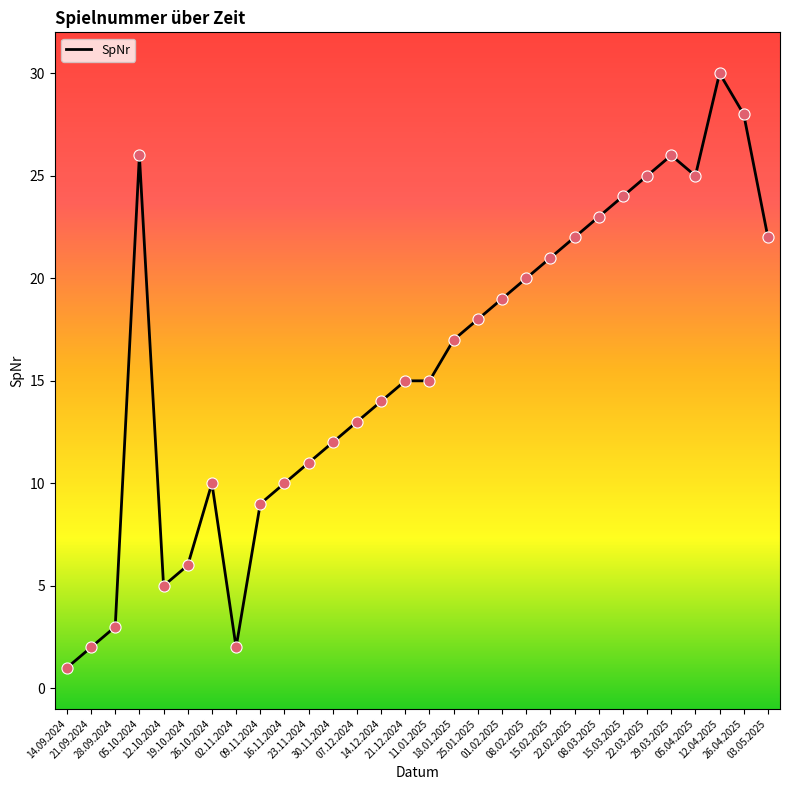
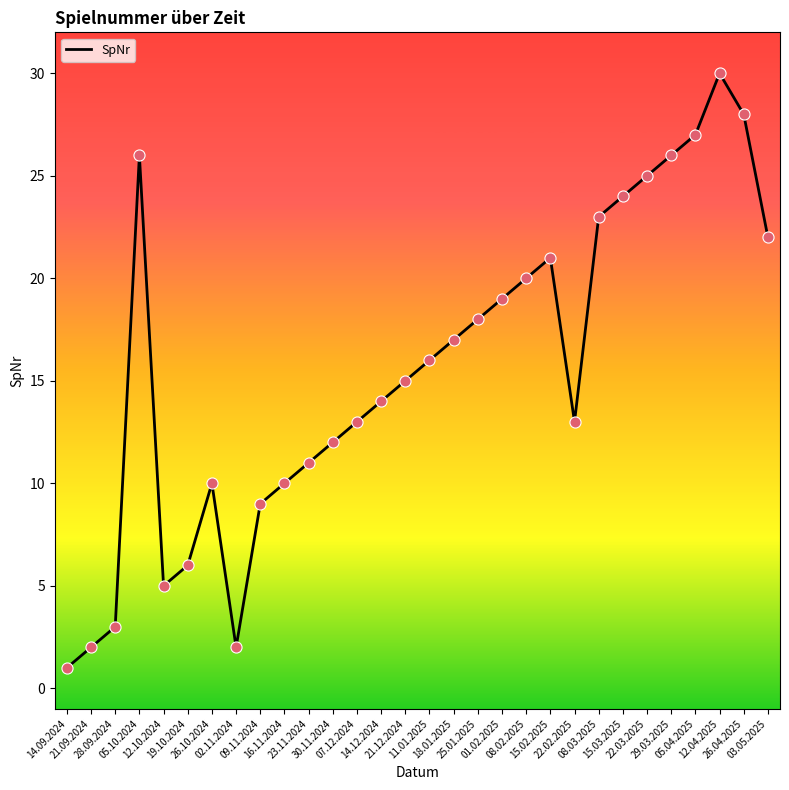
11.01.2025: 15 -> 16
22.02.2025: 22 -> 13
05.04.2025: 25 -> 27
